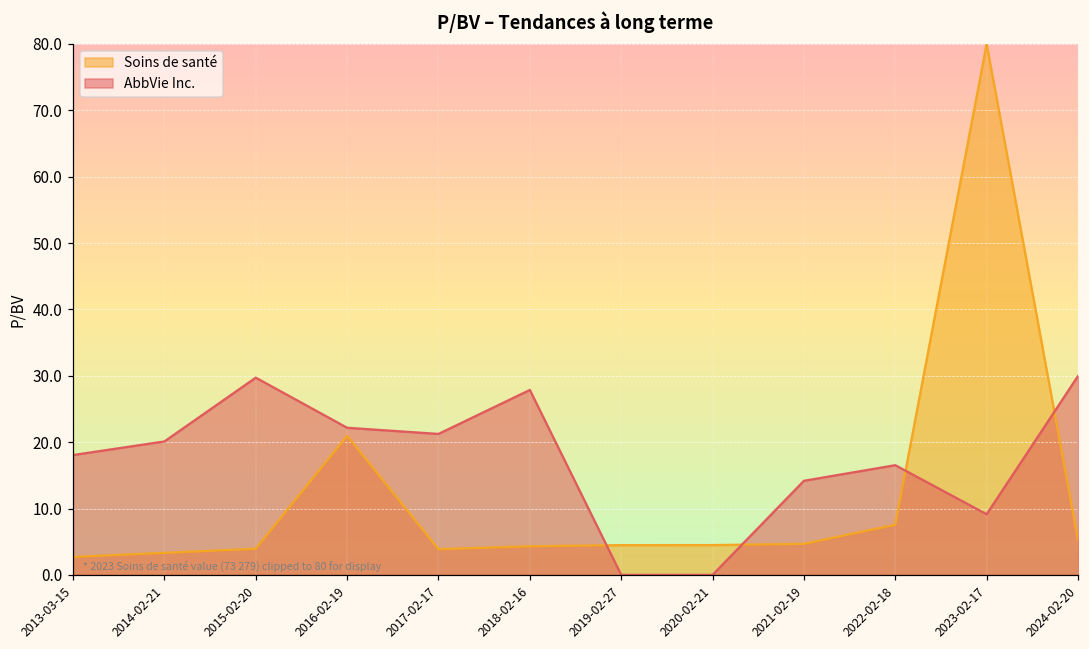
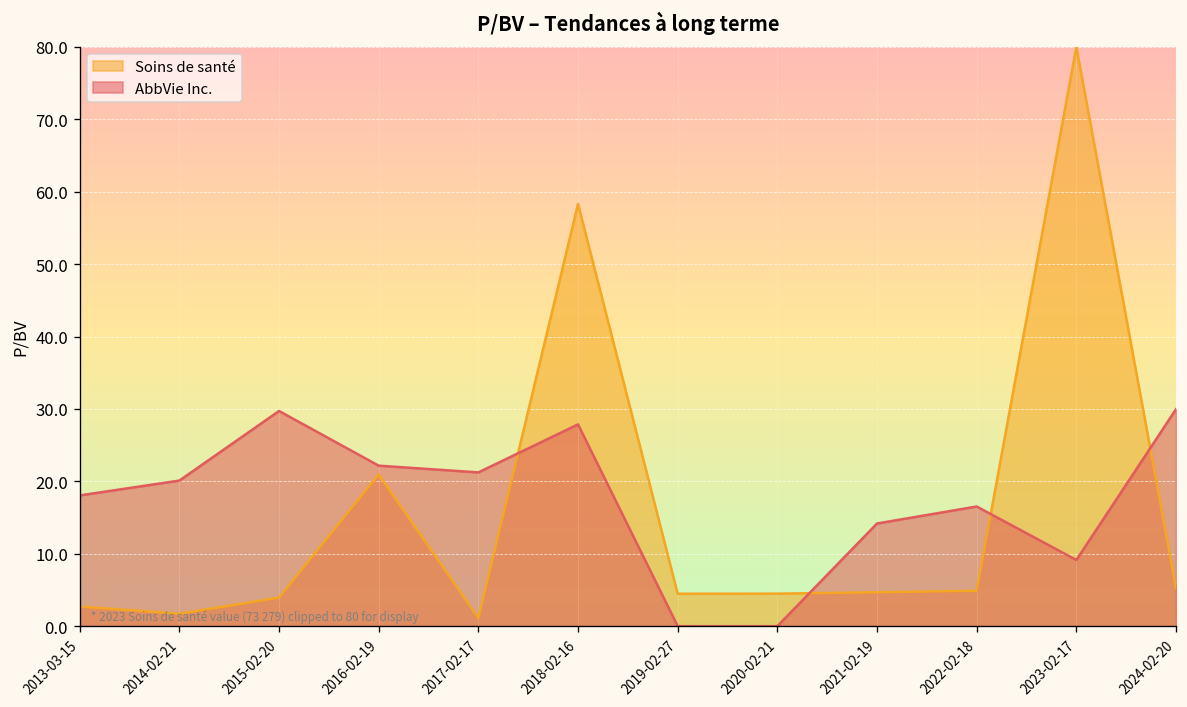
Soins de santé, 2014-02-21: 3 -> 2
Soins de santé, 2017-02-17: 4 -> 1
Soins de santé, 2018-02-16: 4 -> 58
Soins de santé, 2022-02-18: 8 -> 5
